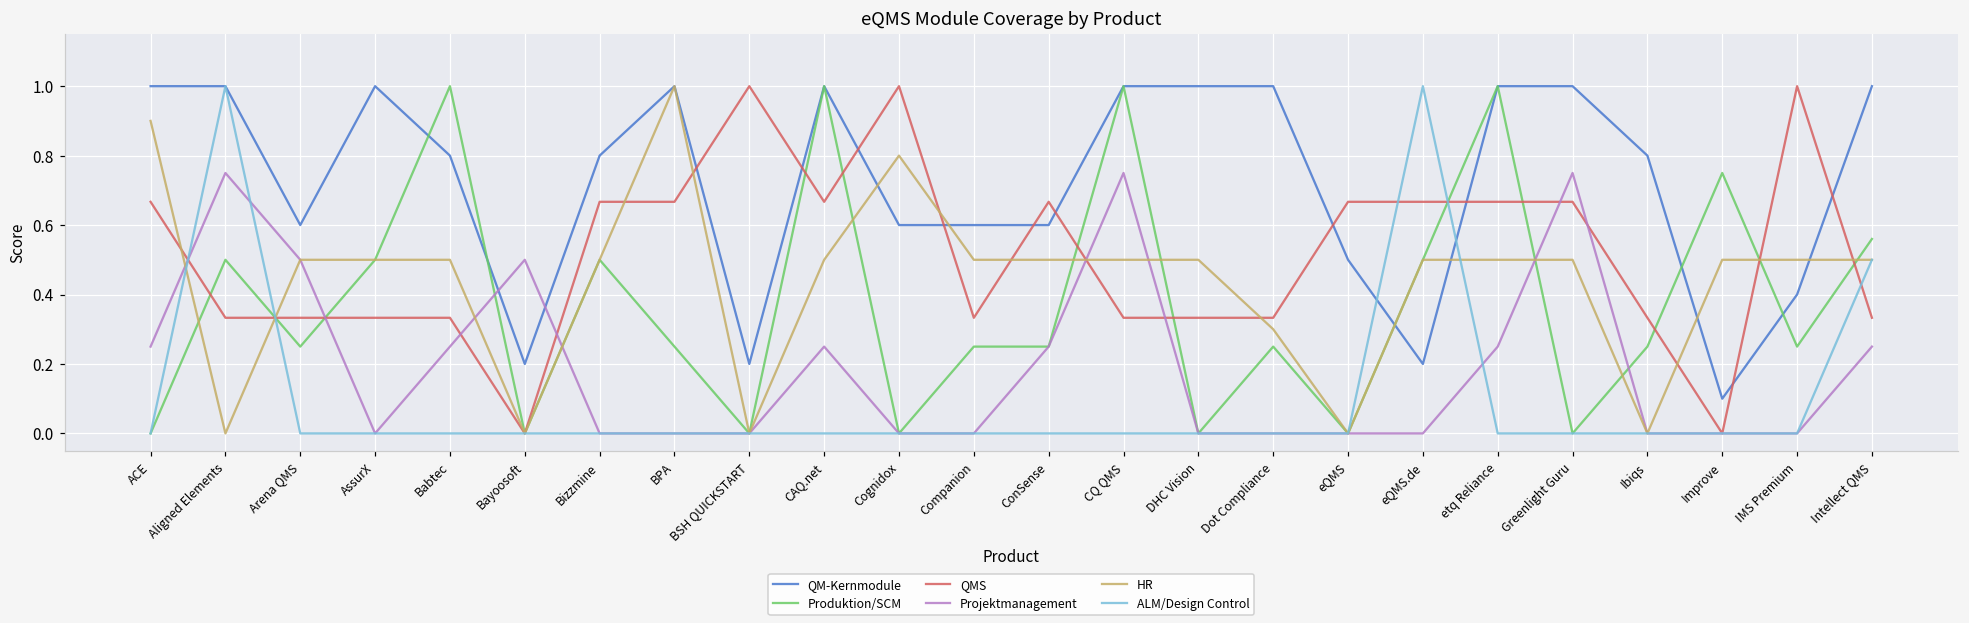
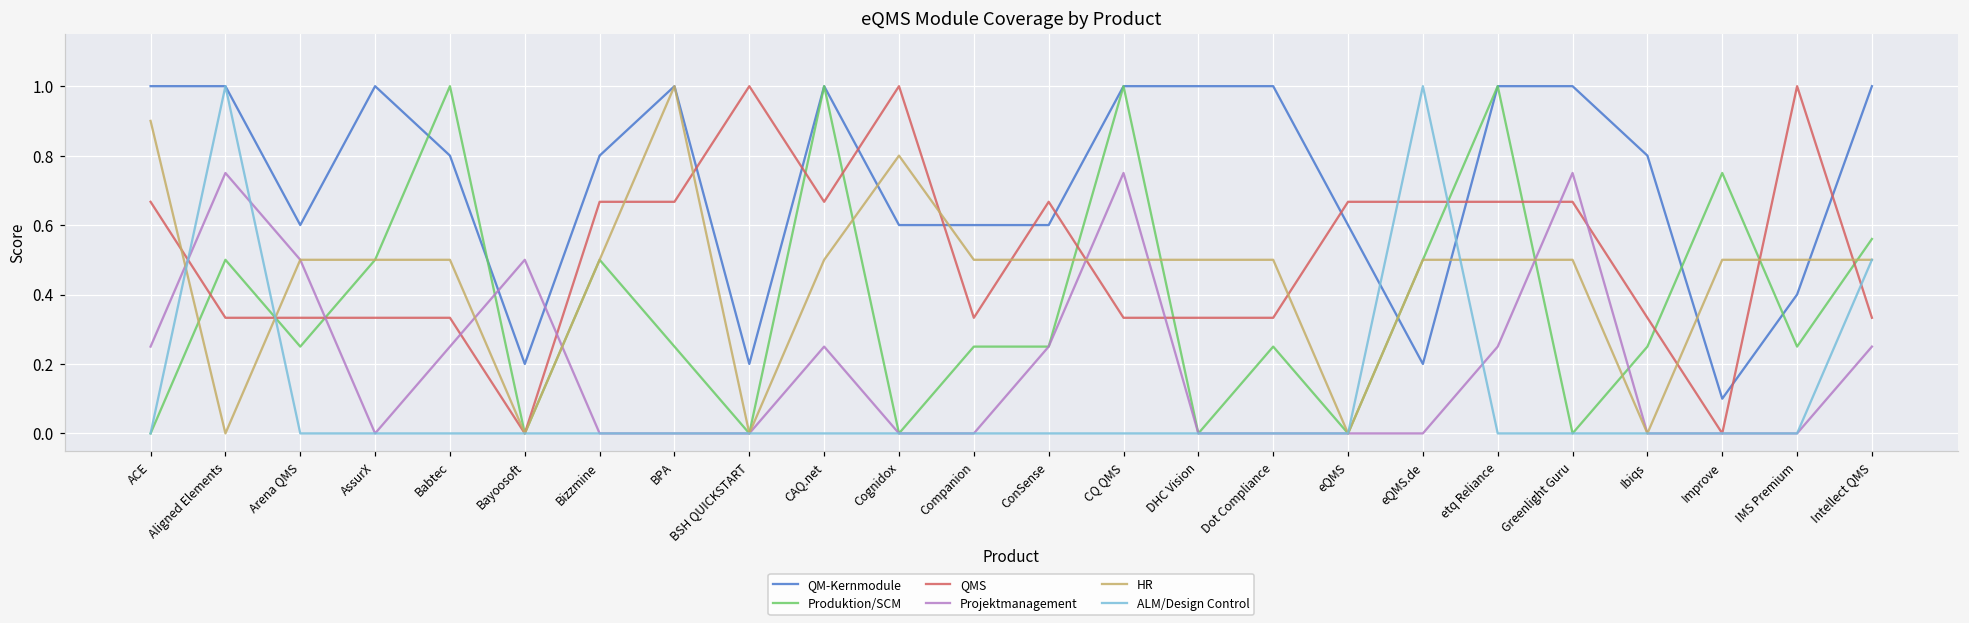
HR, Dot Compliance: 0.3 -> 0.5
QM-Kernmodule, eQMS: 0.5 -> 0.6
